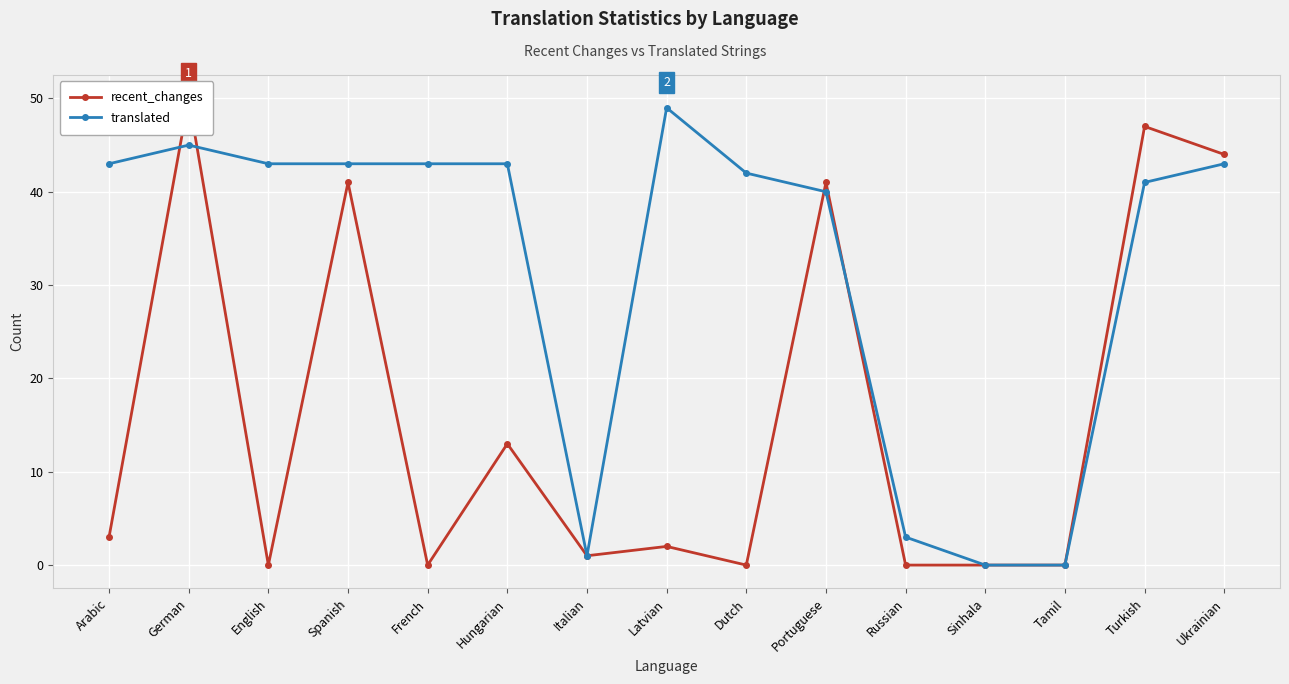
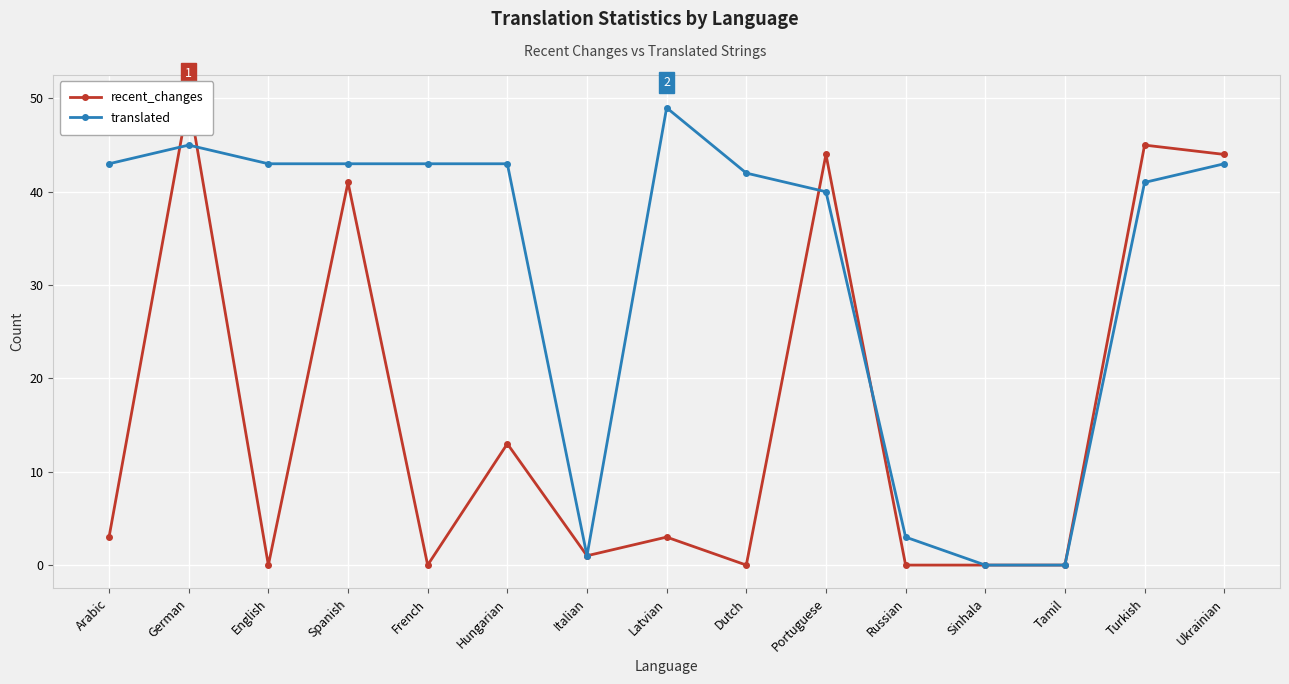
recent_changes, Latvian: 2 -> 3
recent_changes, Portuguese: 41 -> 44
recent_changes, Turkish: 47 -> 45
